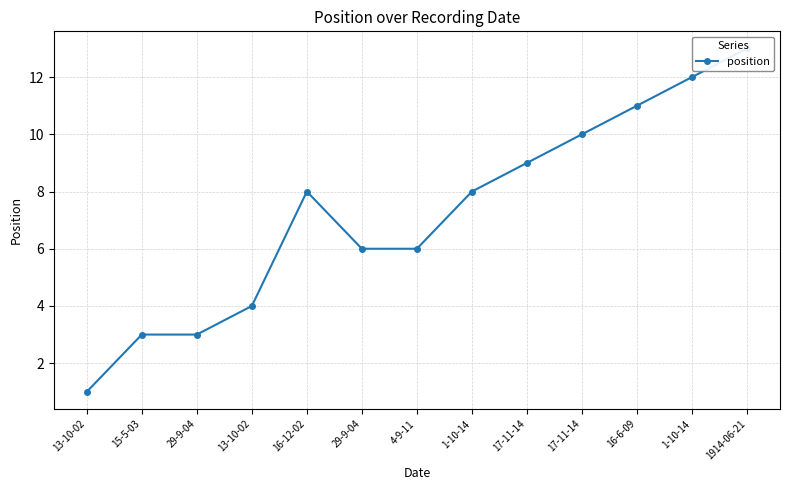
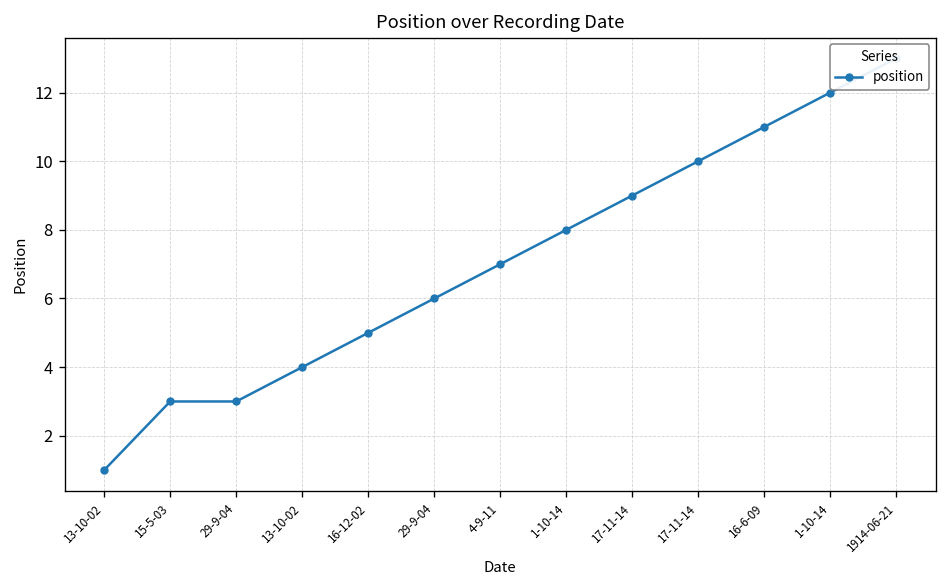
16-12-02: 8 -> 5
4-9-11: 6 -> 7
